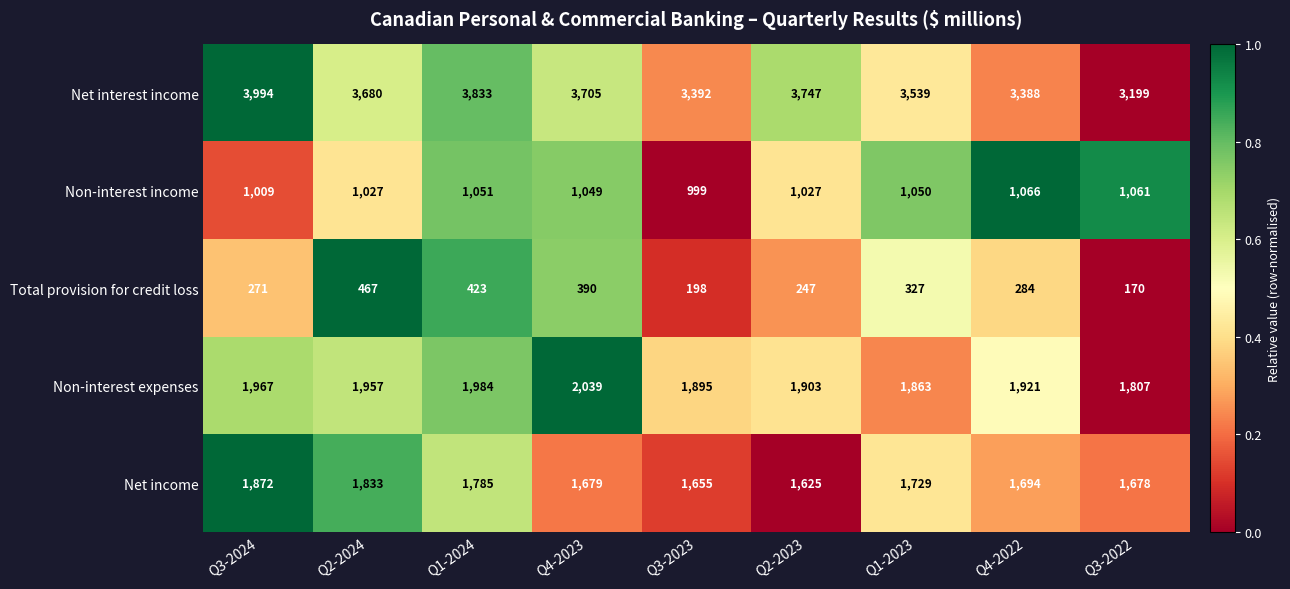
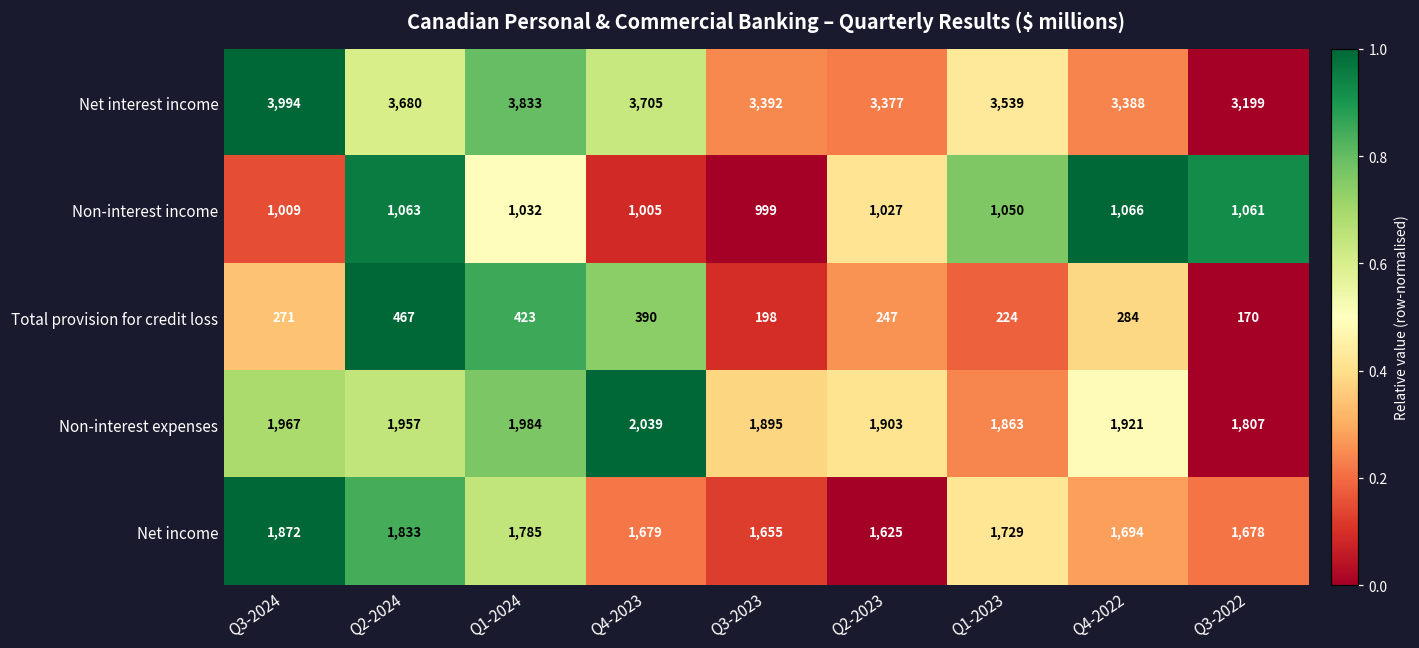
Net interest income, Q2-2023: 3,747 -> 3,377
Non-interest income, Q2-2024: 1,027 -> 1,063
Non-interest income, Q1-2024: 1,051 -> 1,032
Non-interest income, Q4-2023: 1,049 -> 1,005
Total provision for credit loss, Q1-2023: 327 -> 224
